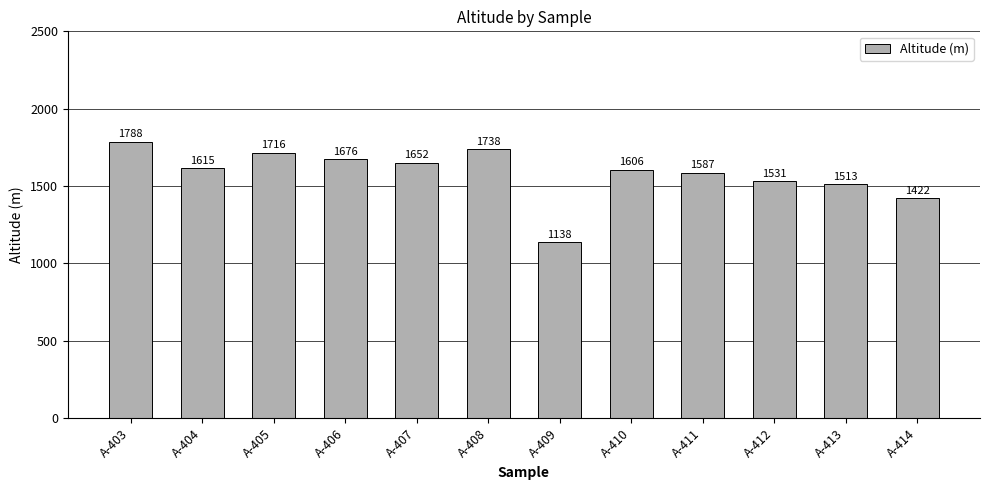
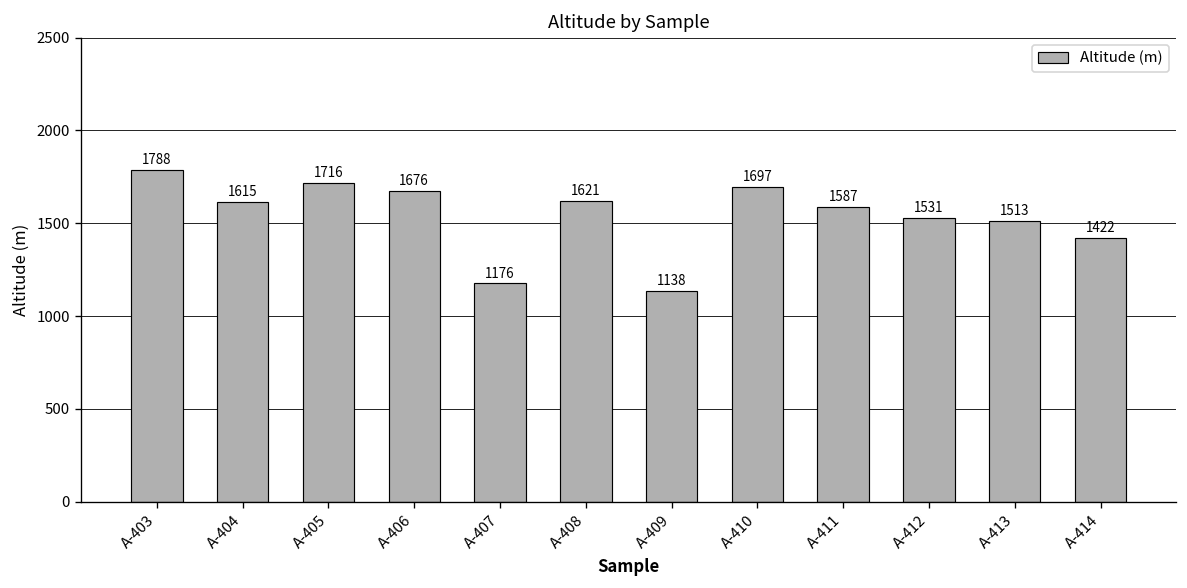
A-407: 1652 -> 1176
A-408: 1738 -> 1621
A-410: 1606 -> 1697
